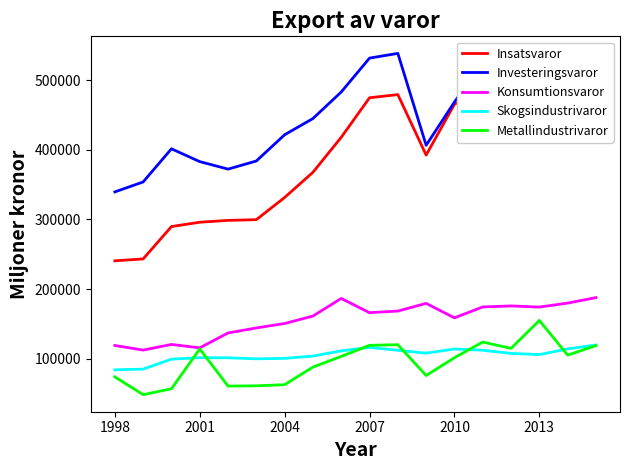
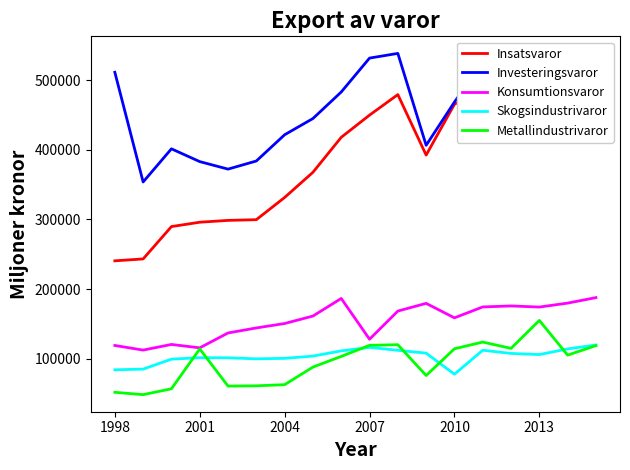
Investeringsvaror, 1998: 340000 -> 510000
Metallindustrivaror, 1998: 70000 -> 50000
Insatsvaror, 2007: 470000 -> 450000
Konsumtionsvaror, 2007: 170000 -> 130000
Skogsindustrivaror, 2010: 110000 -> 80000
Metallindustrivaror, 2010: 100000 -> 110000
